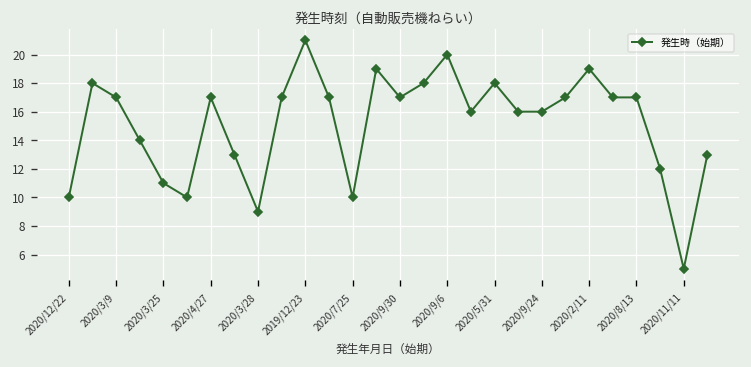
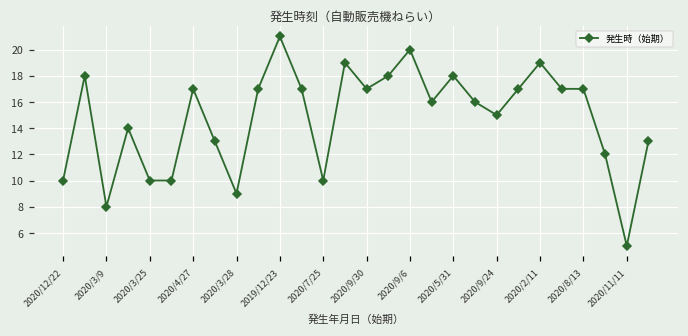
2020/3/9: 17 -> 8
2020/3/25: 11 -> 10
2020/9/24: 16 -> 15
